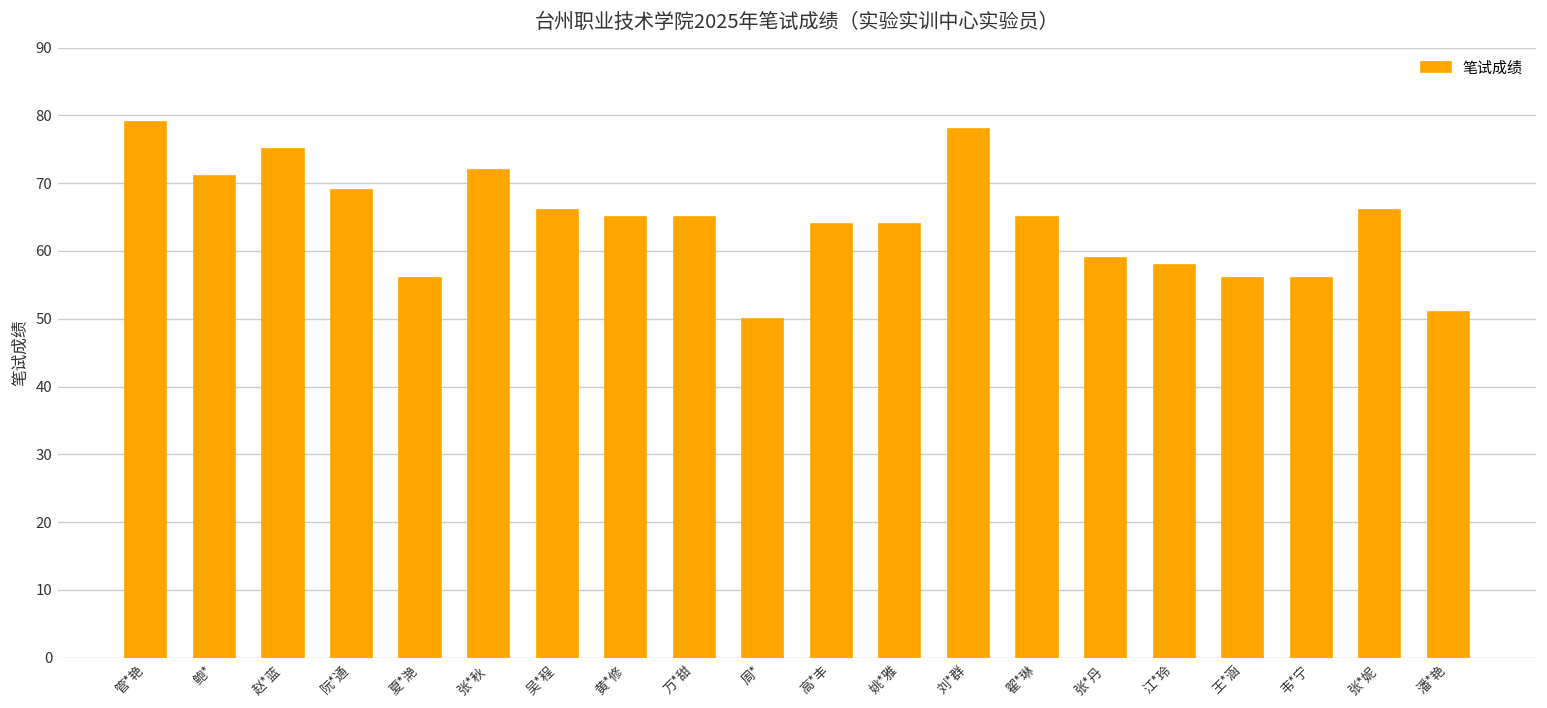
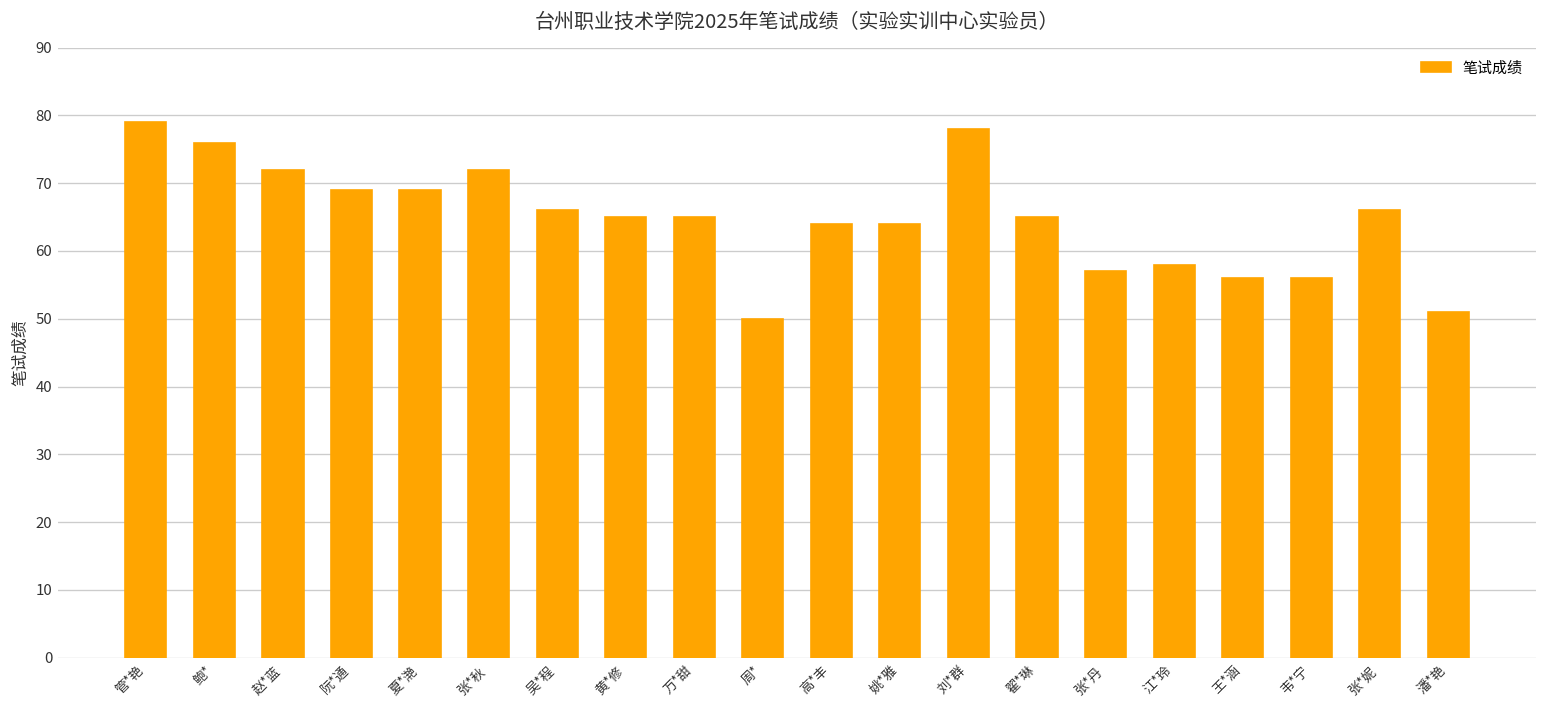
鲍*: 71 -> 76
赵*蓝: 75 -> 72
夏*滟: 56 -> 69
张*丹: 59 -> 57
